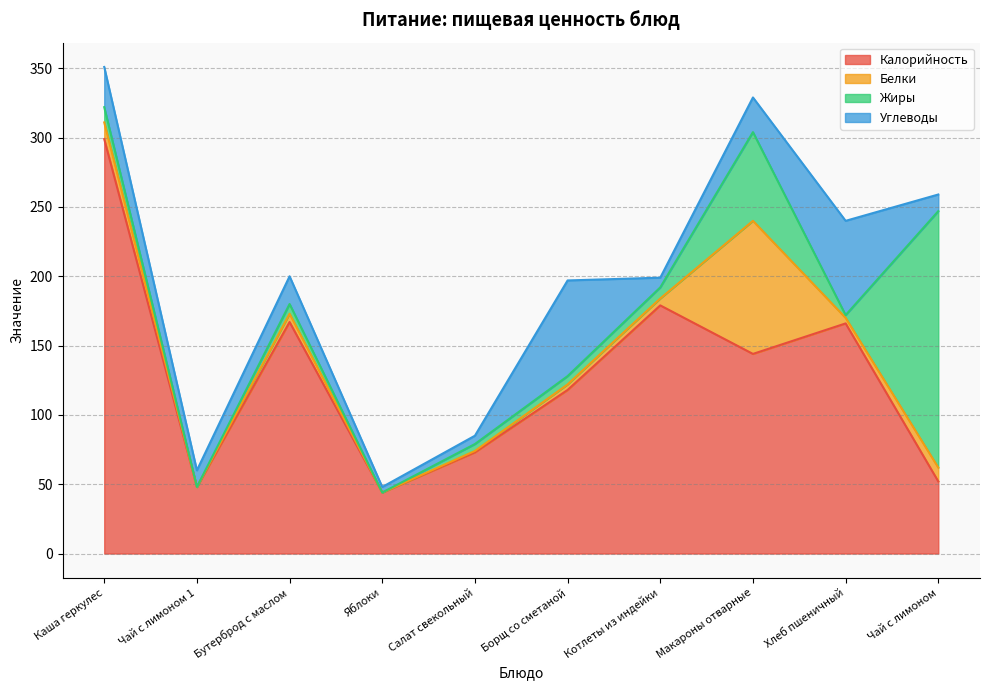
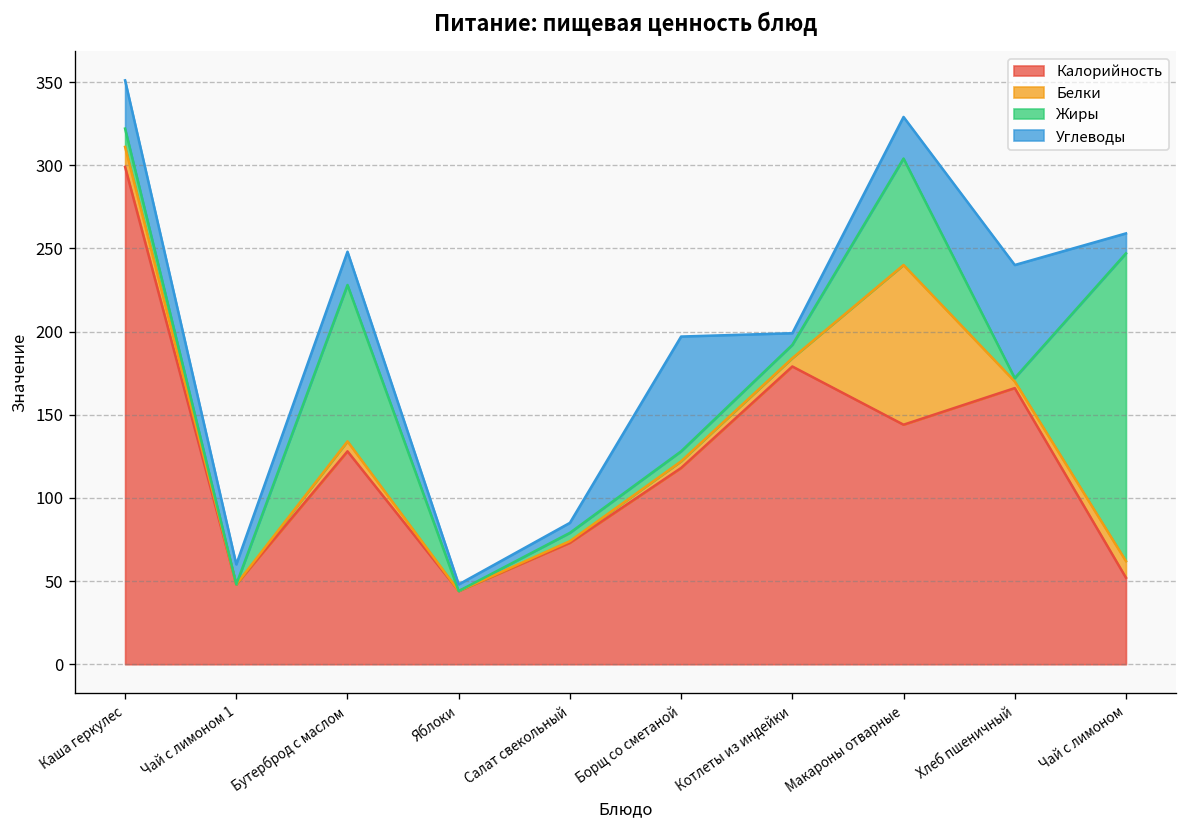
Калорийность, Бутерброд с маслом: 167 -> 128
Жиры, Бутерброд с маслом: 7 -> 94
